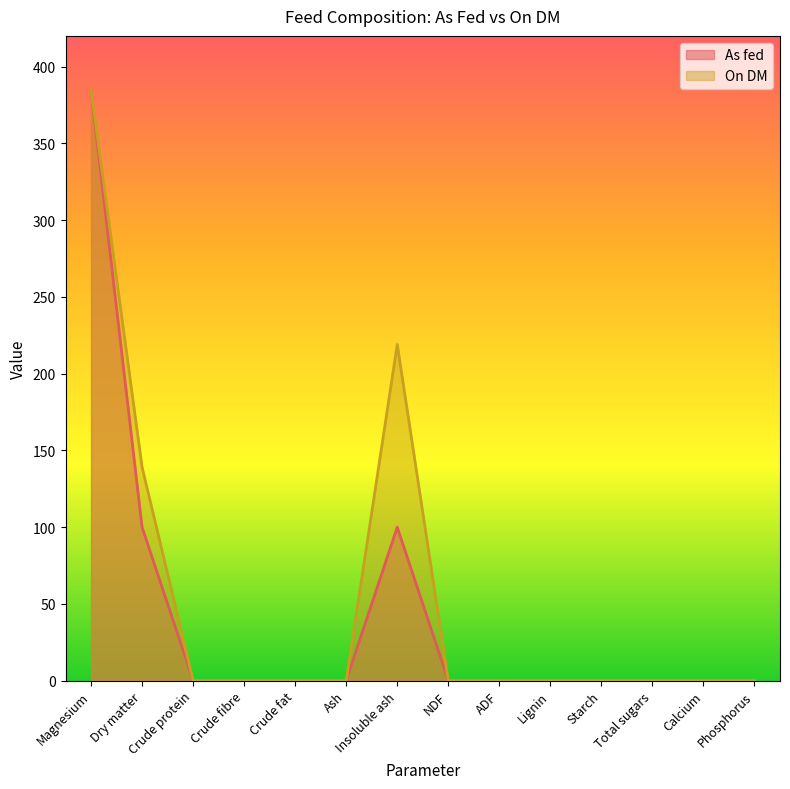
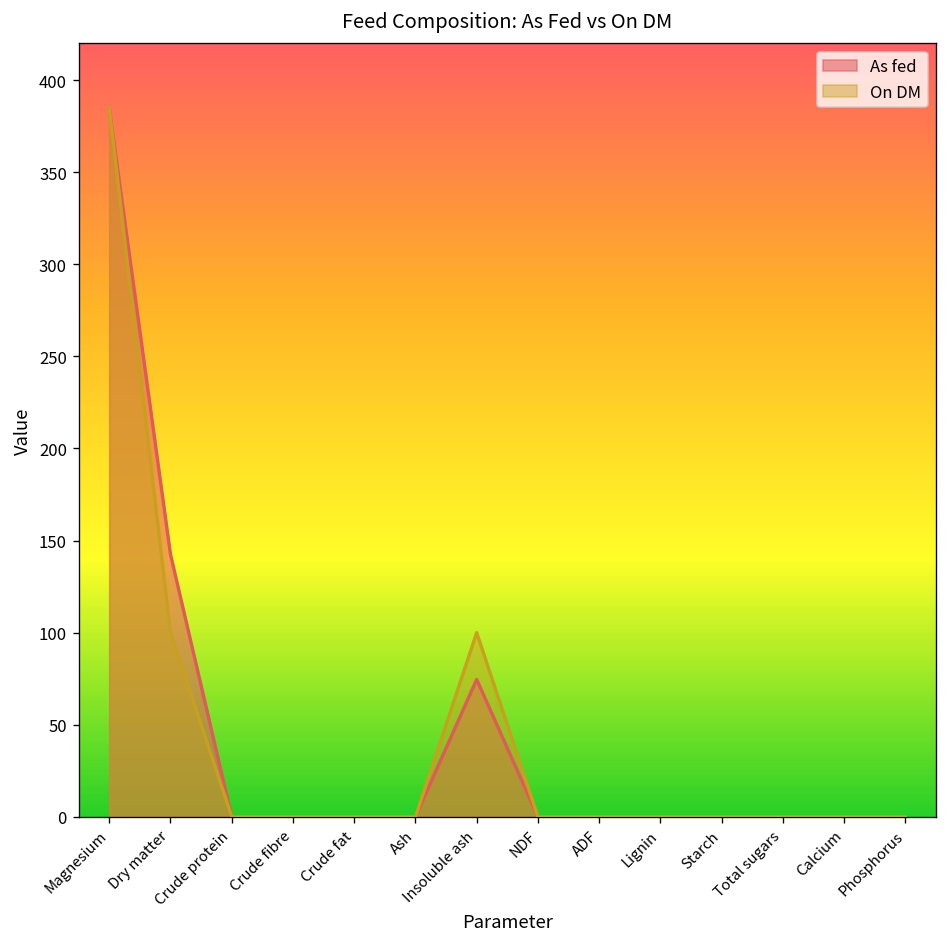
As fed, Dry matter: 100 -> 143
On DM, Dry matter: 139 -> 100
As fed, Insoluble ash: 100 -> 75
On DM, Insoluble ash: 219 -> 100
